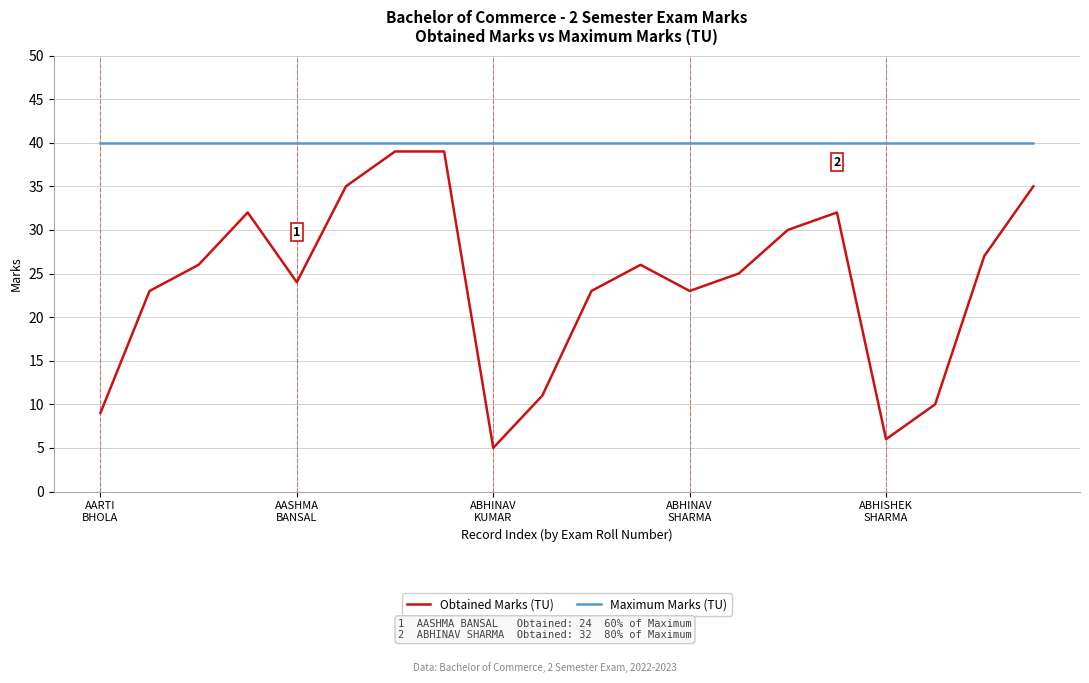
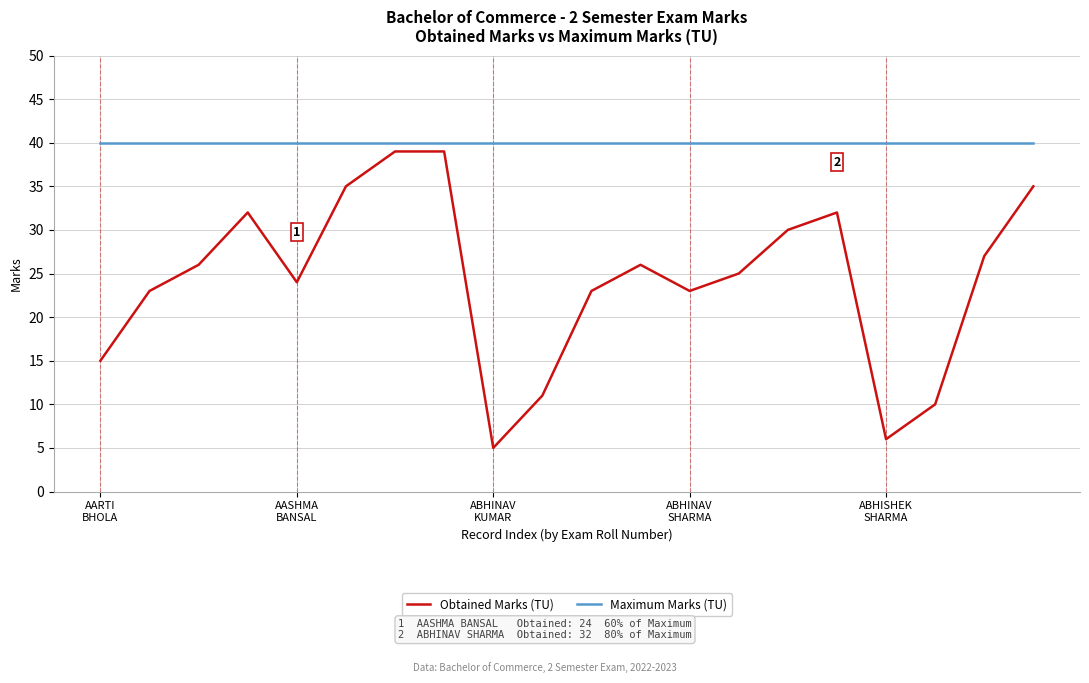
Obtained Marks (TU), AARTI BHOLA: 9 -> 15
